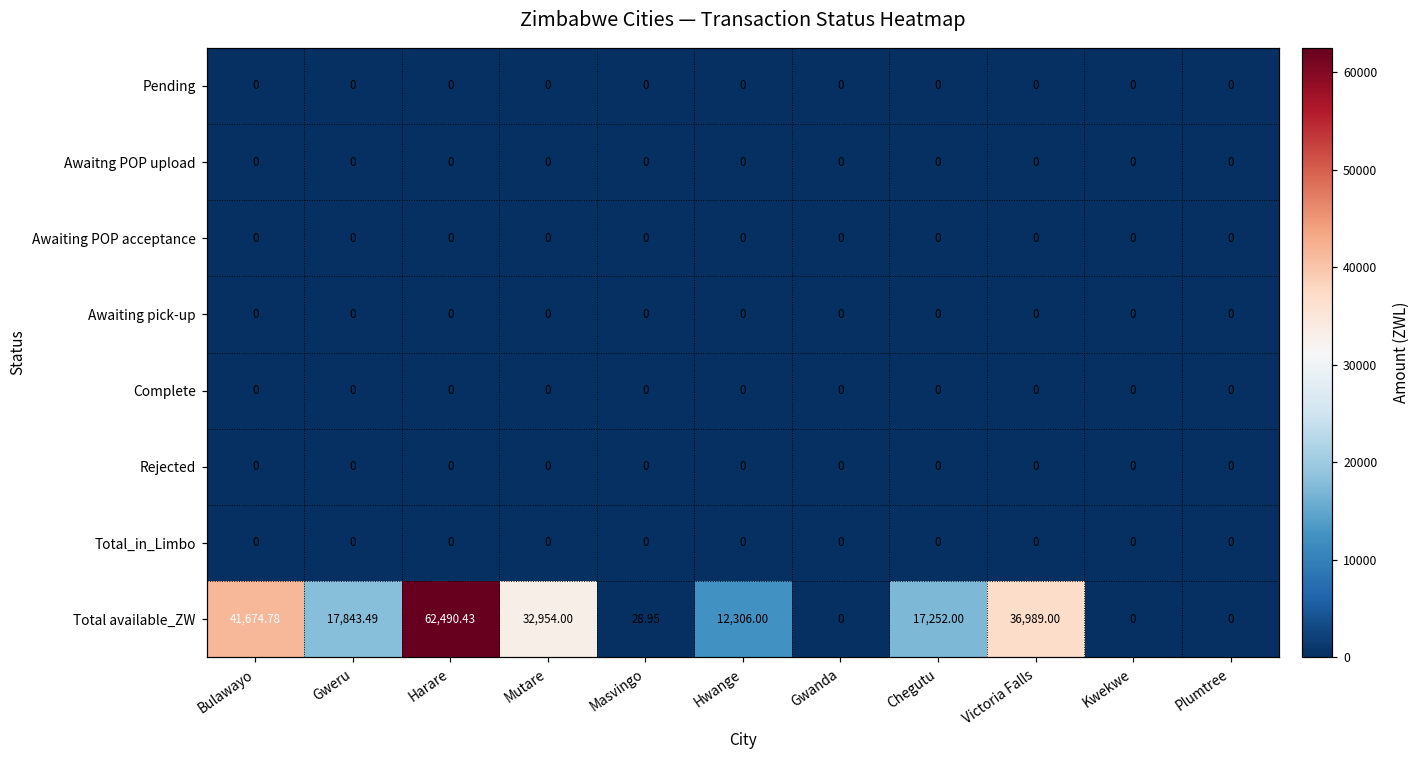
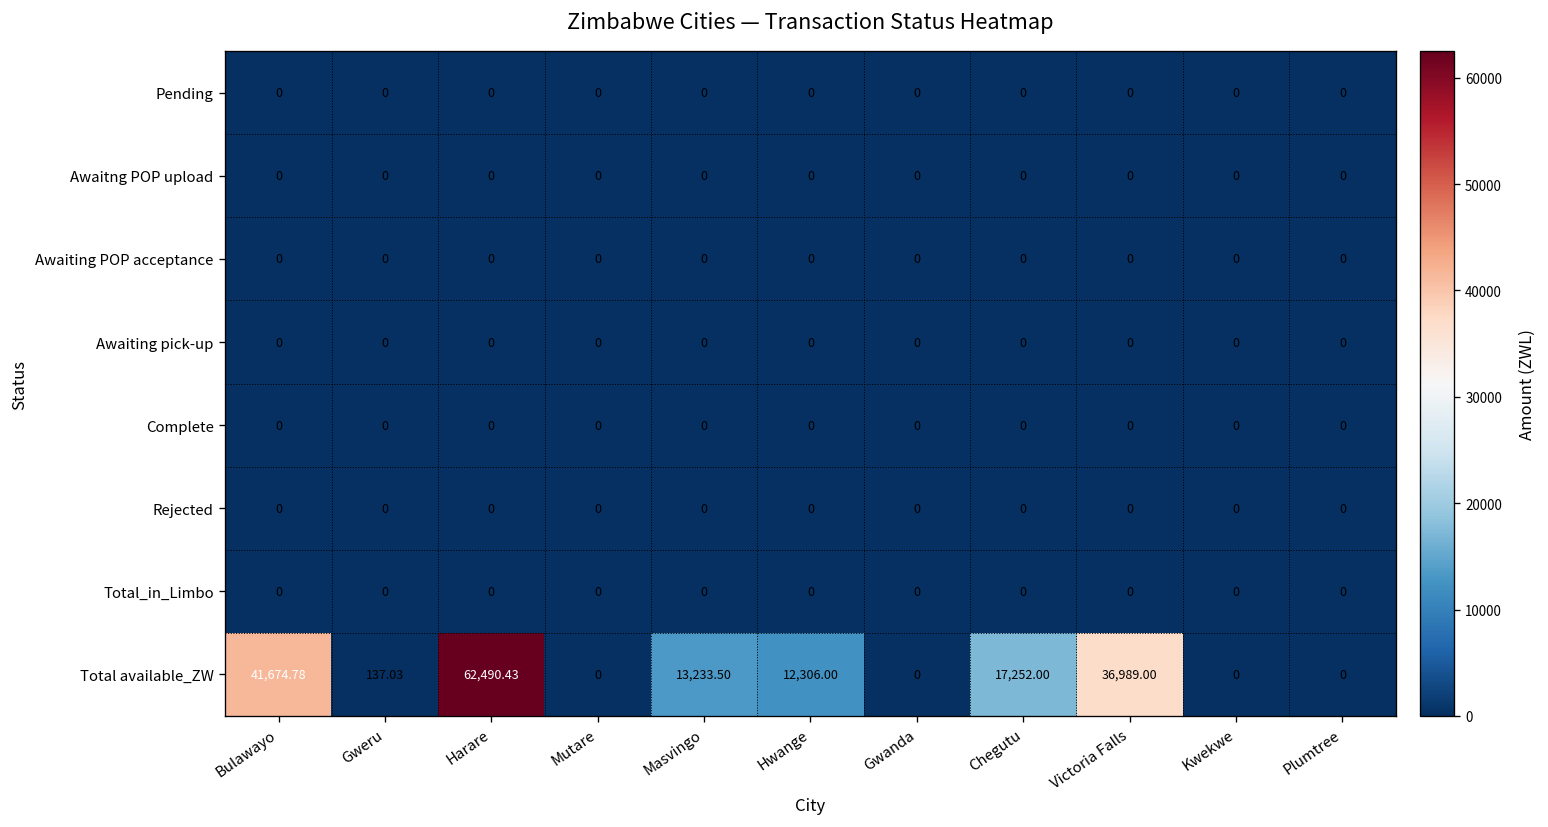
Total available_ZW, Gweru: 17,843.49 -> 137.03
Total available_ZW, Mutare: 32,954.00 -> 0
Total available_ZW, Masvingo: 28.95 -> 13,233.50
